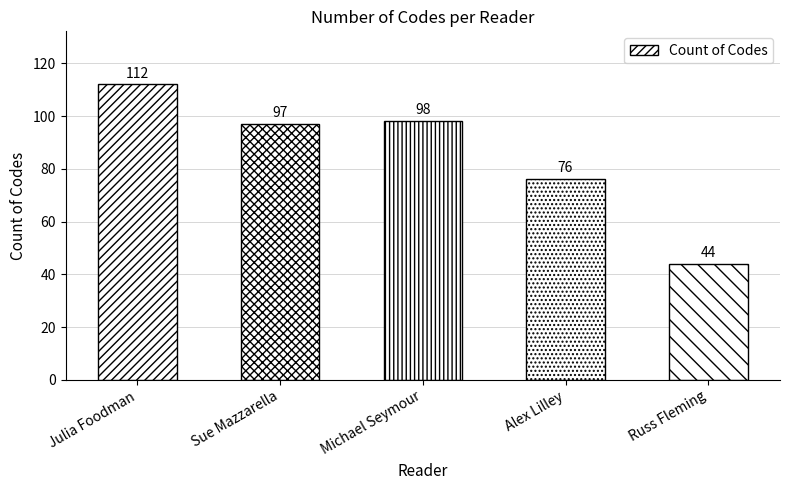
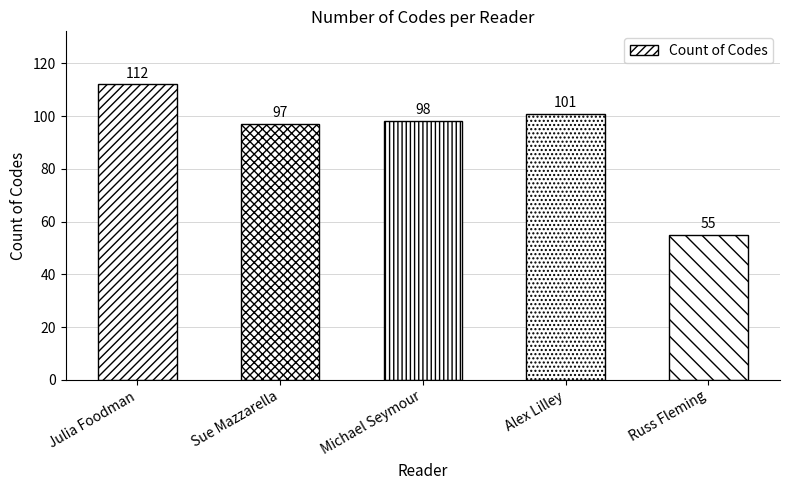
Alex Lilley: 76 -> 101
Russ Fleming: 44 -> 55
